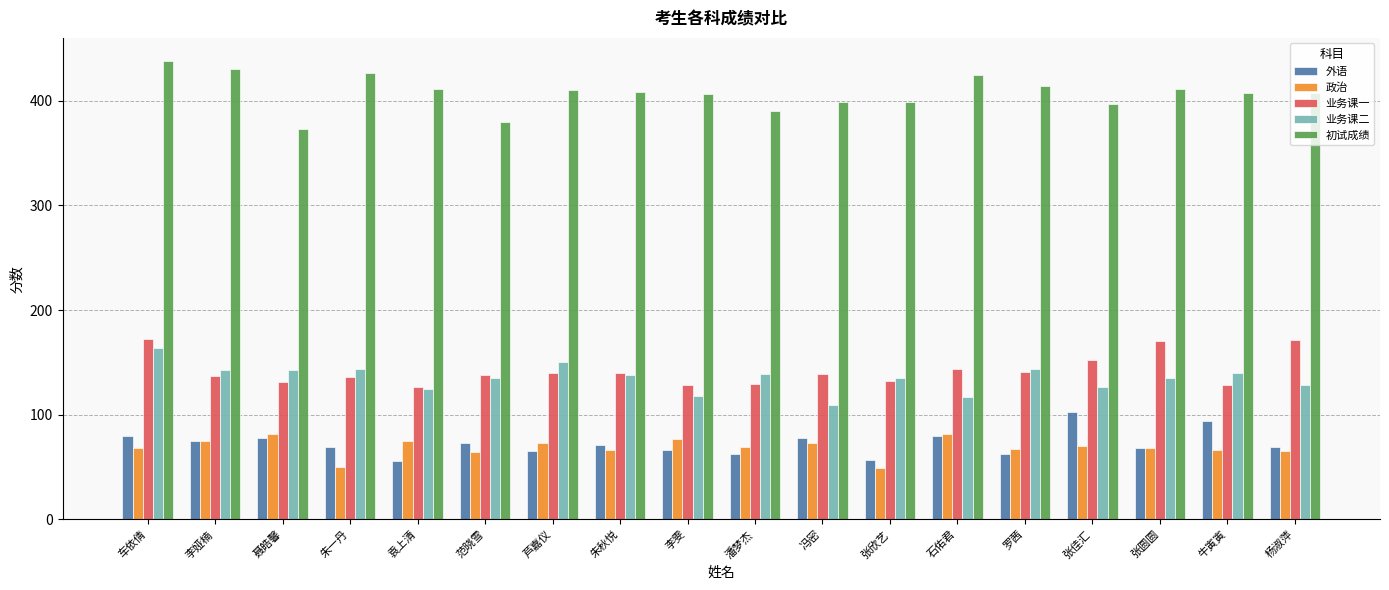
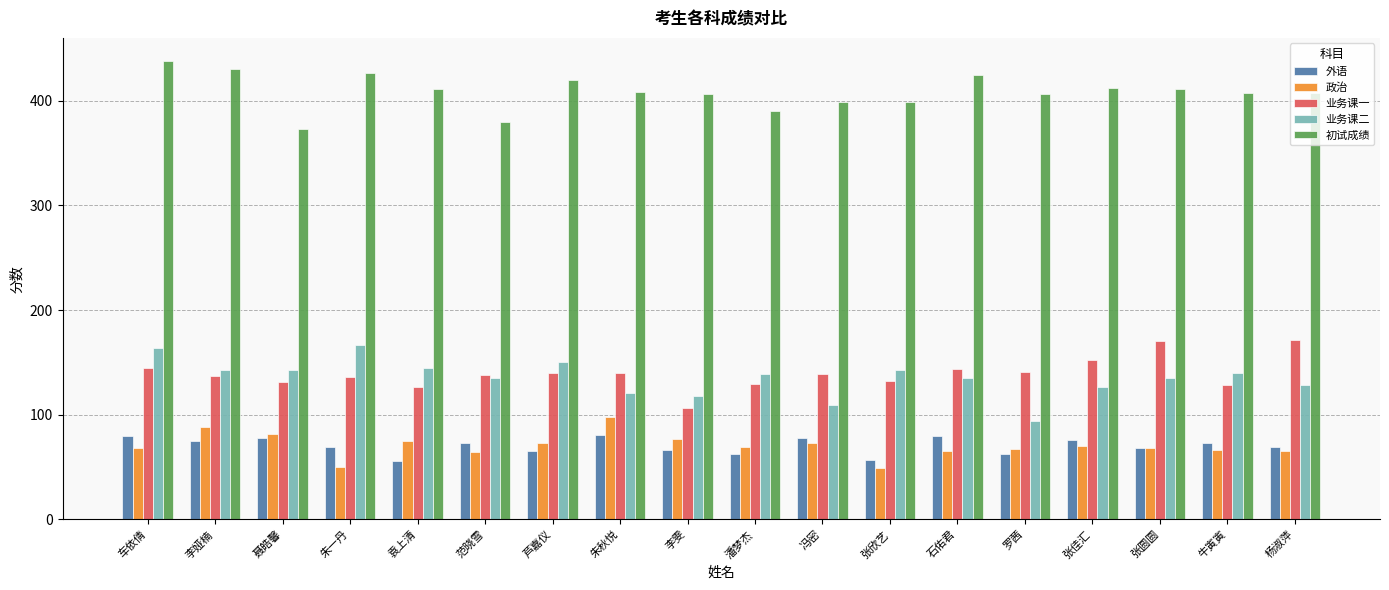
业务课一, 车依倩: 172 -> 145
政治, 李娅楠: 75 -> 88
业务课二, 朱一丹: 144 -> 167
业务课二, 袁上清: 125 -> 145
初试成绩, 芦嘉仪: 410 -> 420
外语, 朱秋悦: 71 -> 81
政治, 朱秋悦: 66 -> 98
业务课二, 朱秋悦: 138 -> 121
业务课一, 李雯: 128 -> 106
业务课二, 张欣艺: 135 -> 143
政治, 石佑君: 82 -> 65
业务课二, 石佑君: 117 -> 135
业务课二, 罗茜: 144 -> 94
初试成绩, 罗茜: 414 -> 406
外语, 张佳汇: 103 -> 76
初试成绩, 张佳汇: 397 -> 412
外语, 牛寅寅: 94 -> 73
